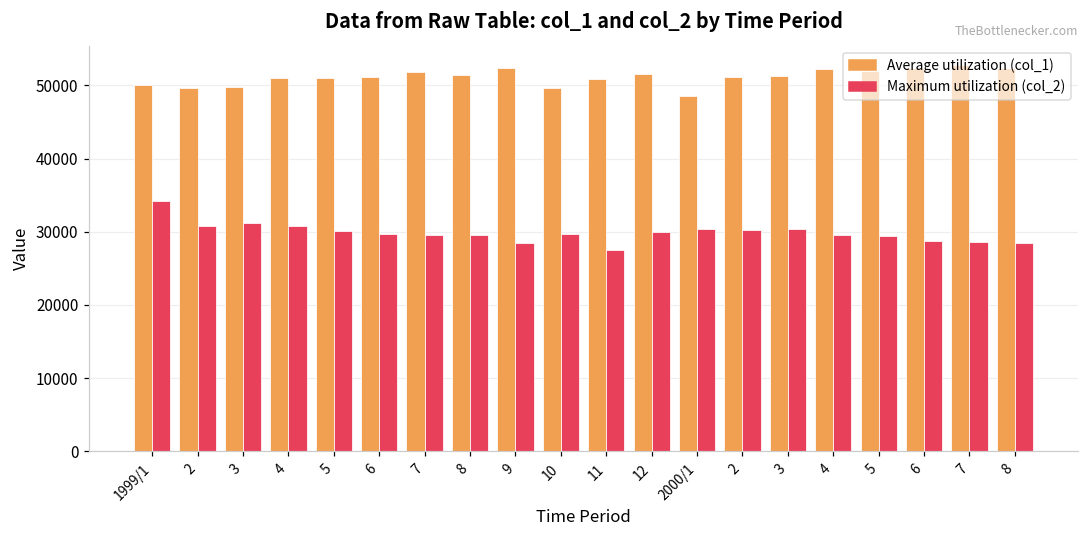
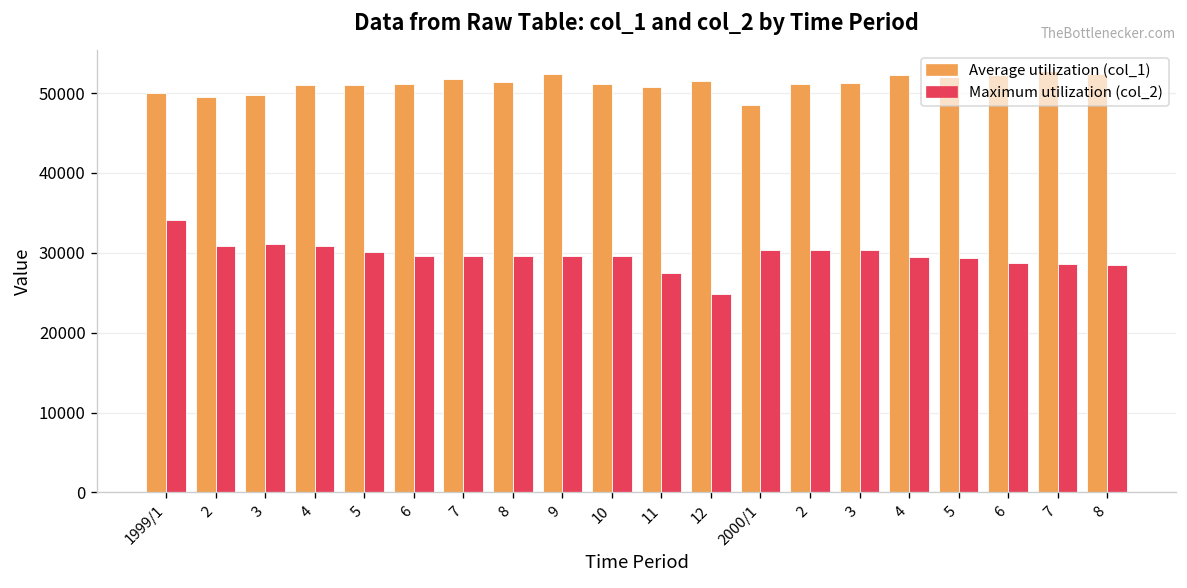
Maximum utilization (col_2), 9: 28000 -> 30000
Average utilization (col_1), 10: 50000 -> 51000
Maximum utilization (col_2), 12: 30000 -> 25000
